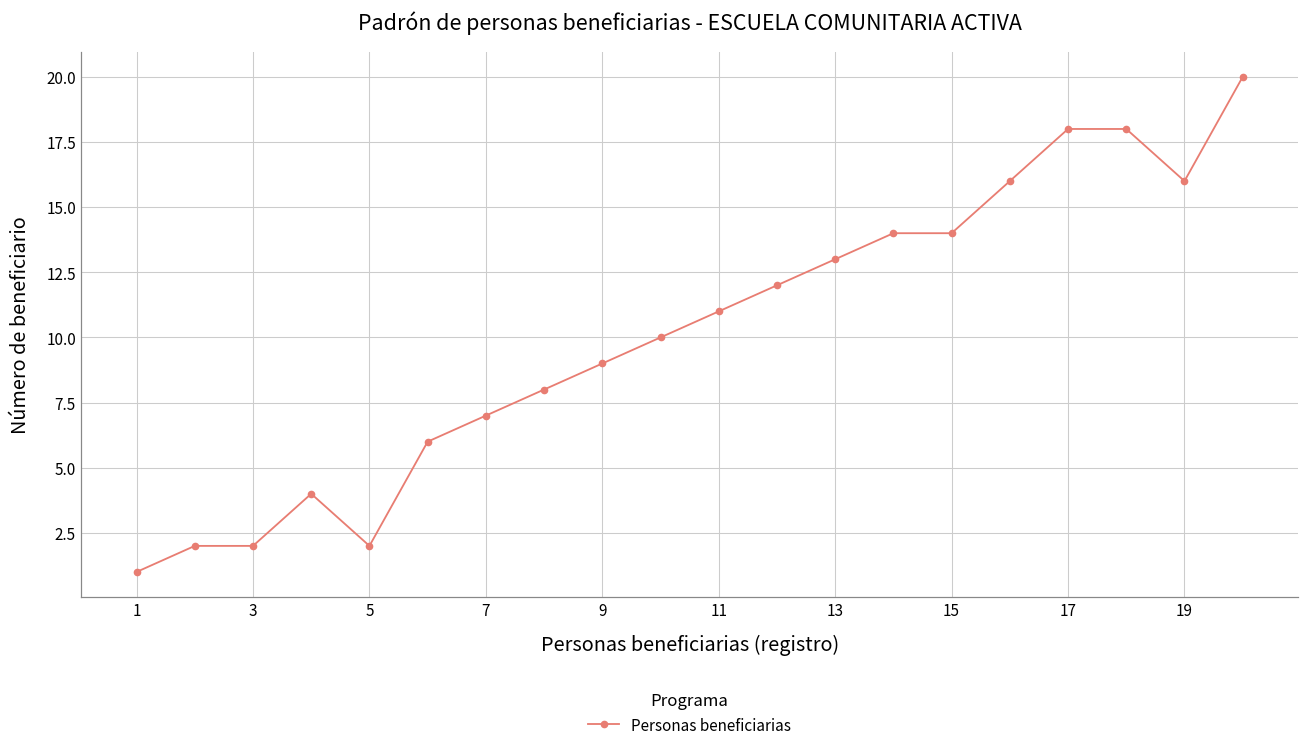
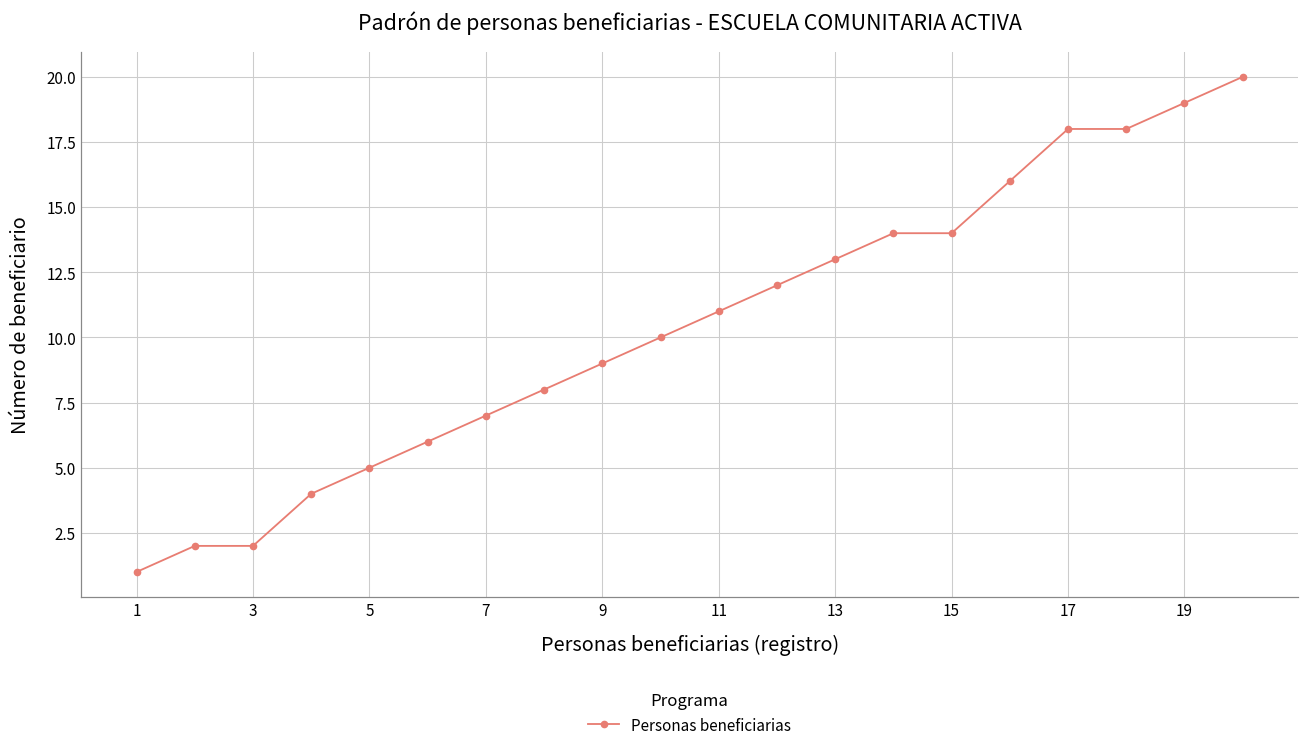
5: 2 -> 5
19: 16 -> 19
